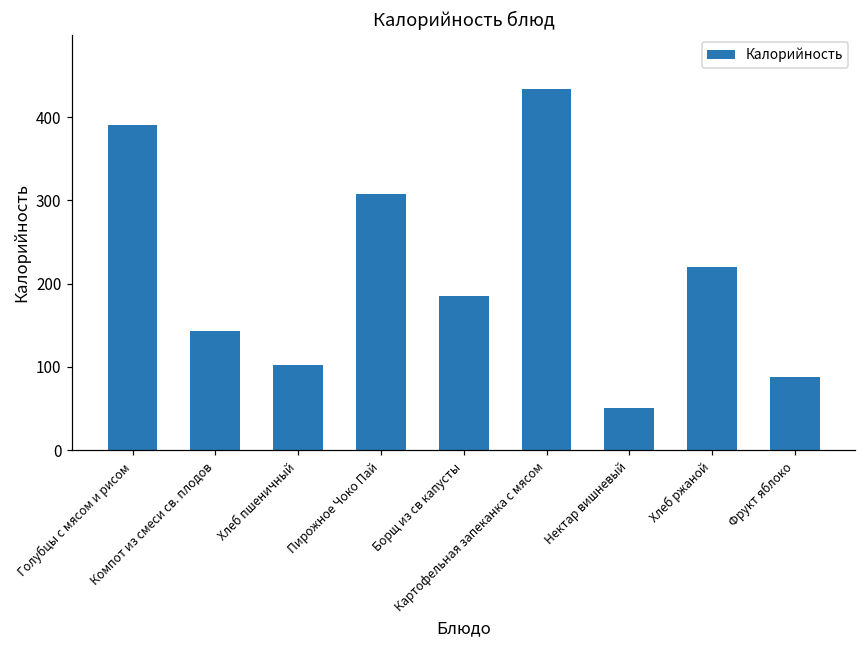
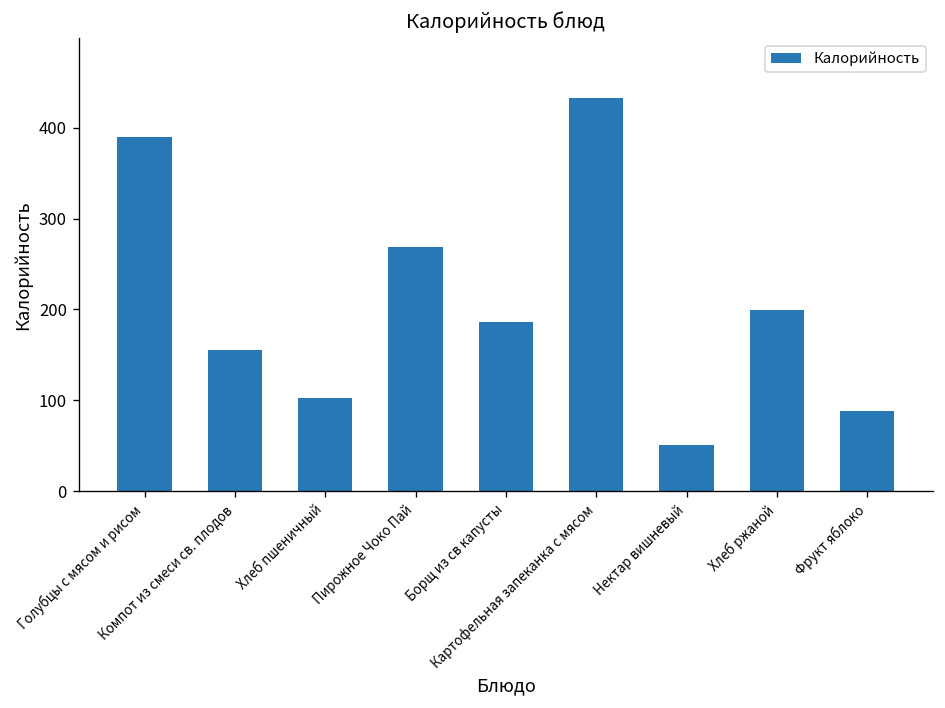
Компот из смеси св. плодов: 140 -> 160
Пирожное Чоко Пай: 310 -> 270
Хлеб ржаной: 220 -> 200
